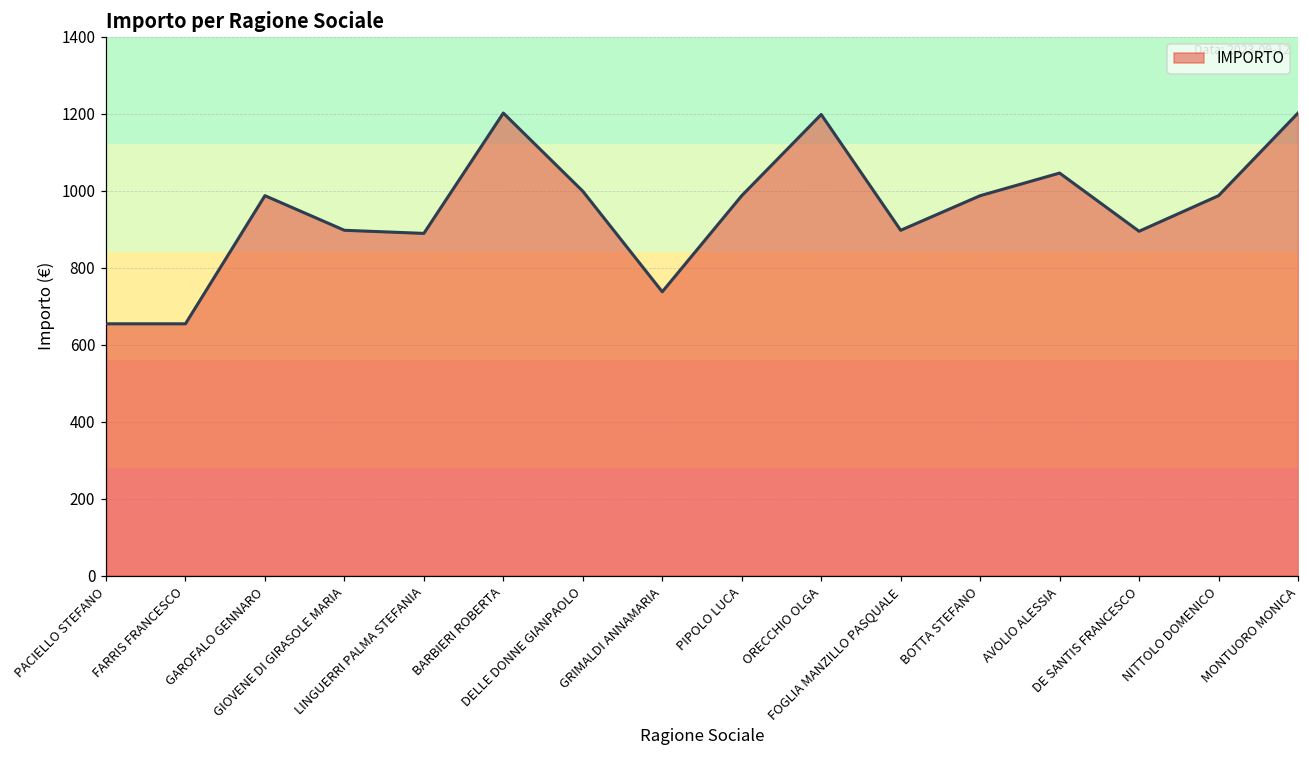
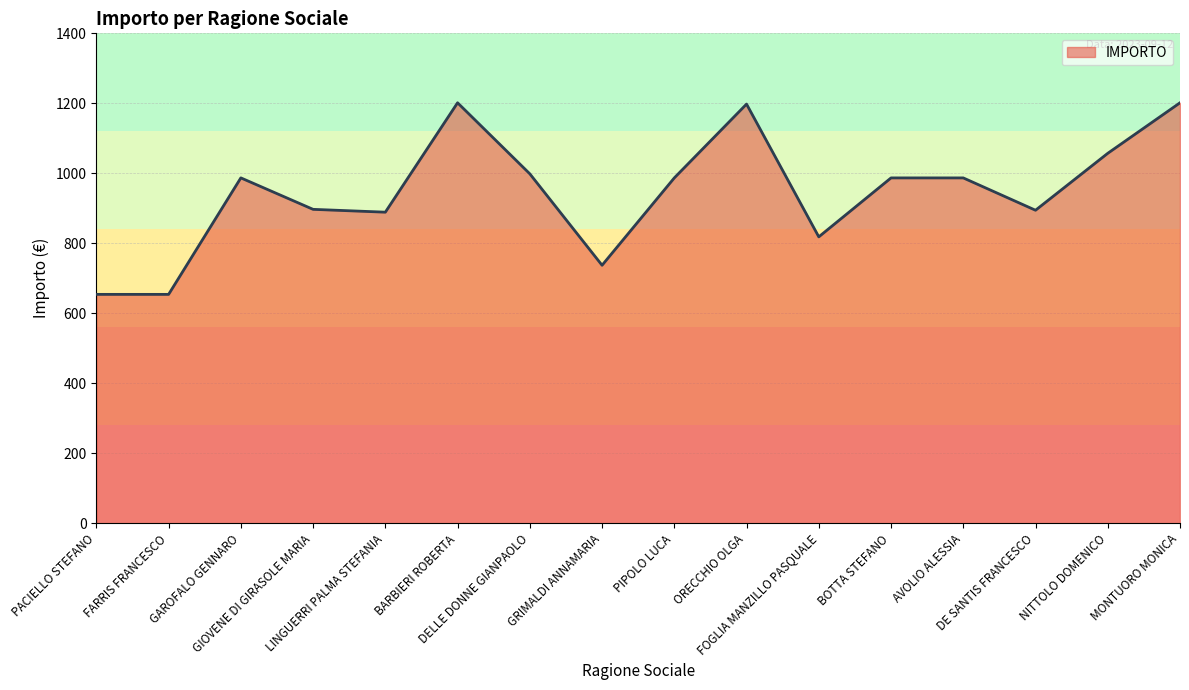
FOGLIA MANZILLO PASQUALE: 900 -> 820
AVOLIO ALESSIA: 1050 -> 990
NITTOLO DOMENICO: 990 -> 1060
